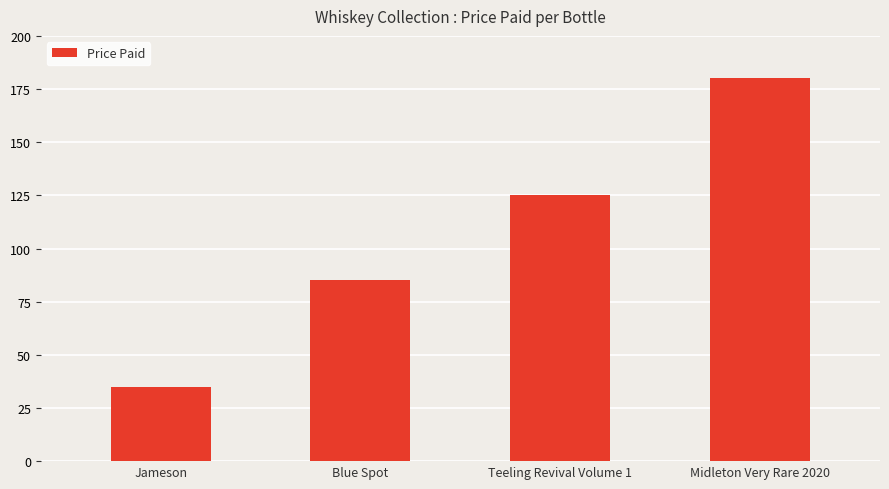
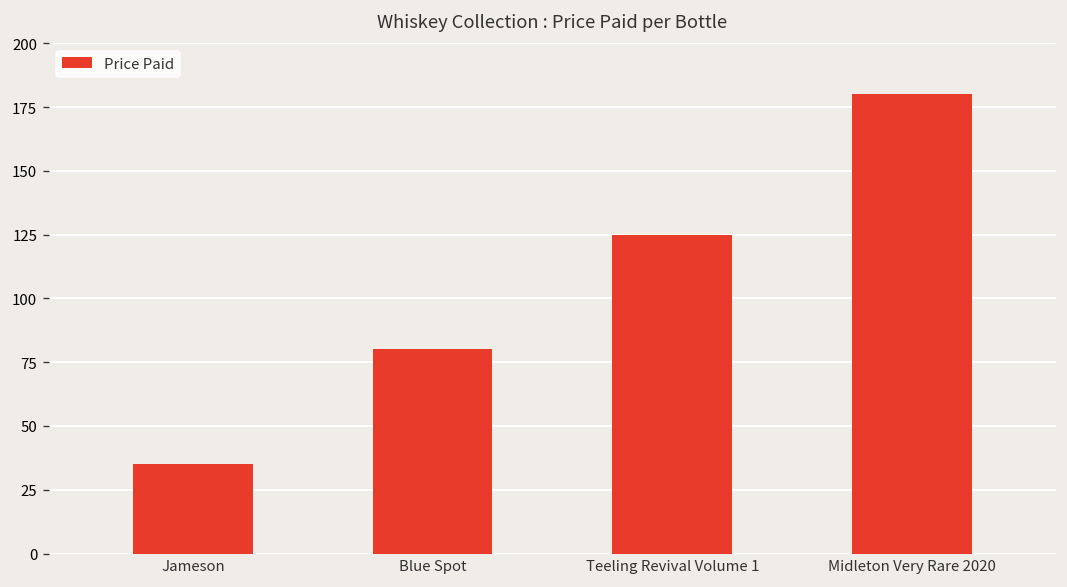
Blue Spot: 85 -> 80
